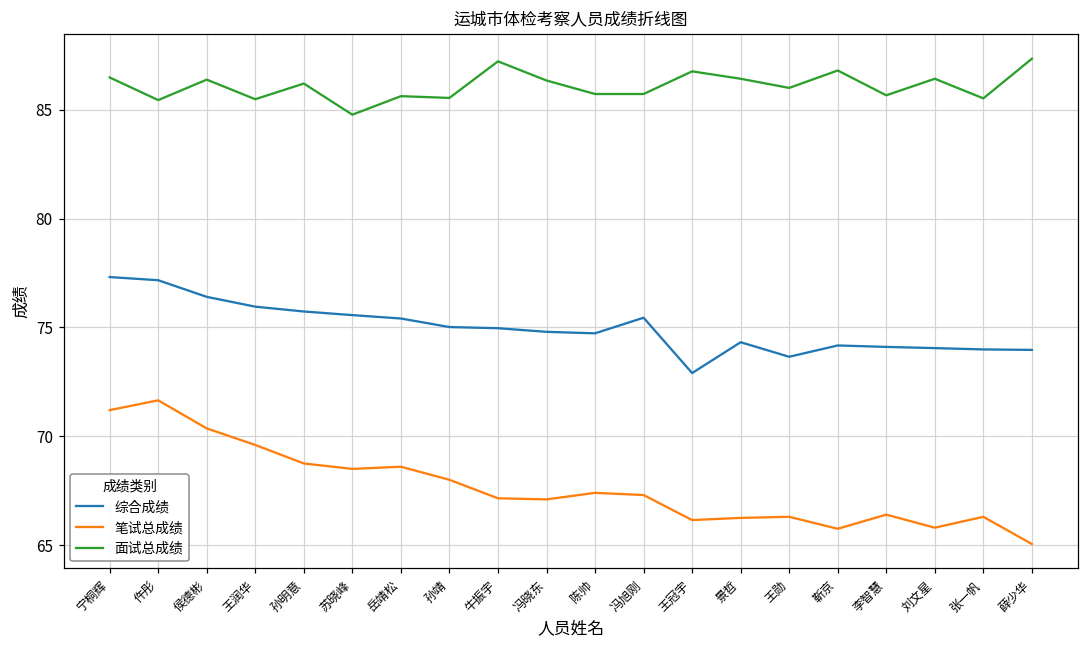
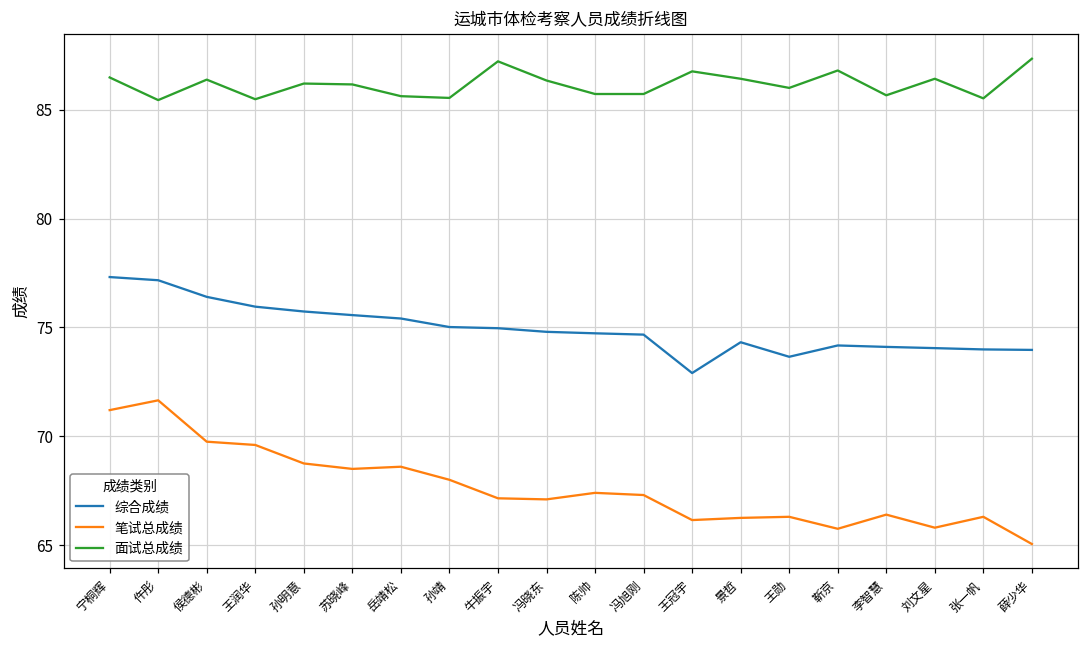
笔试总成绩, 侯德彬: 70.4 -> 69.8
面试总成绩, 苏晓峰: 84.8 -> 86.2
综合成绩, 冯旭刚: 75.4 -> 74.7
